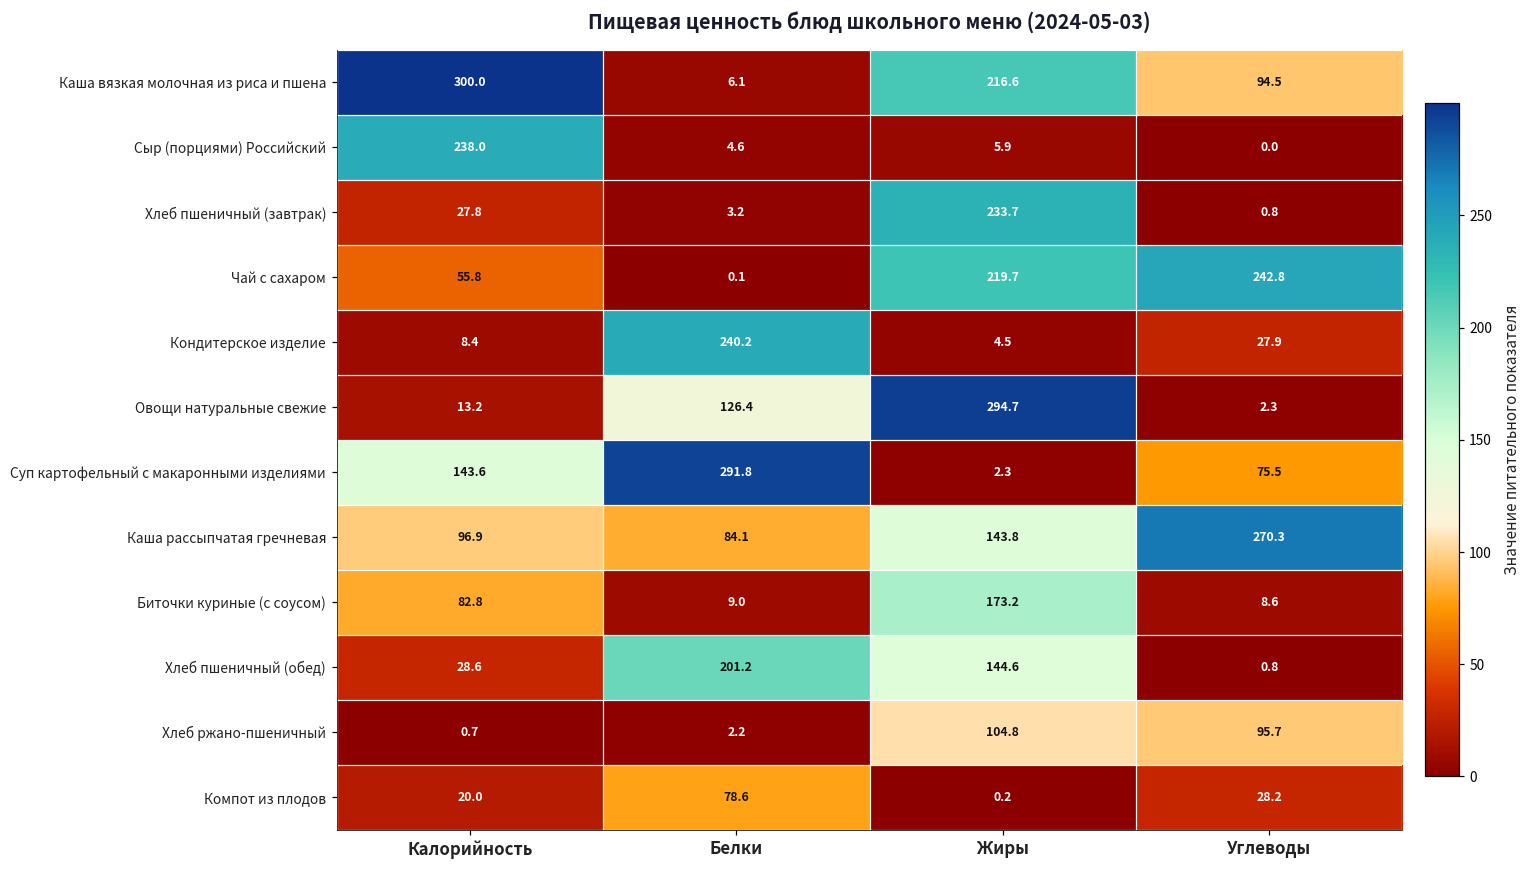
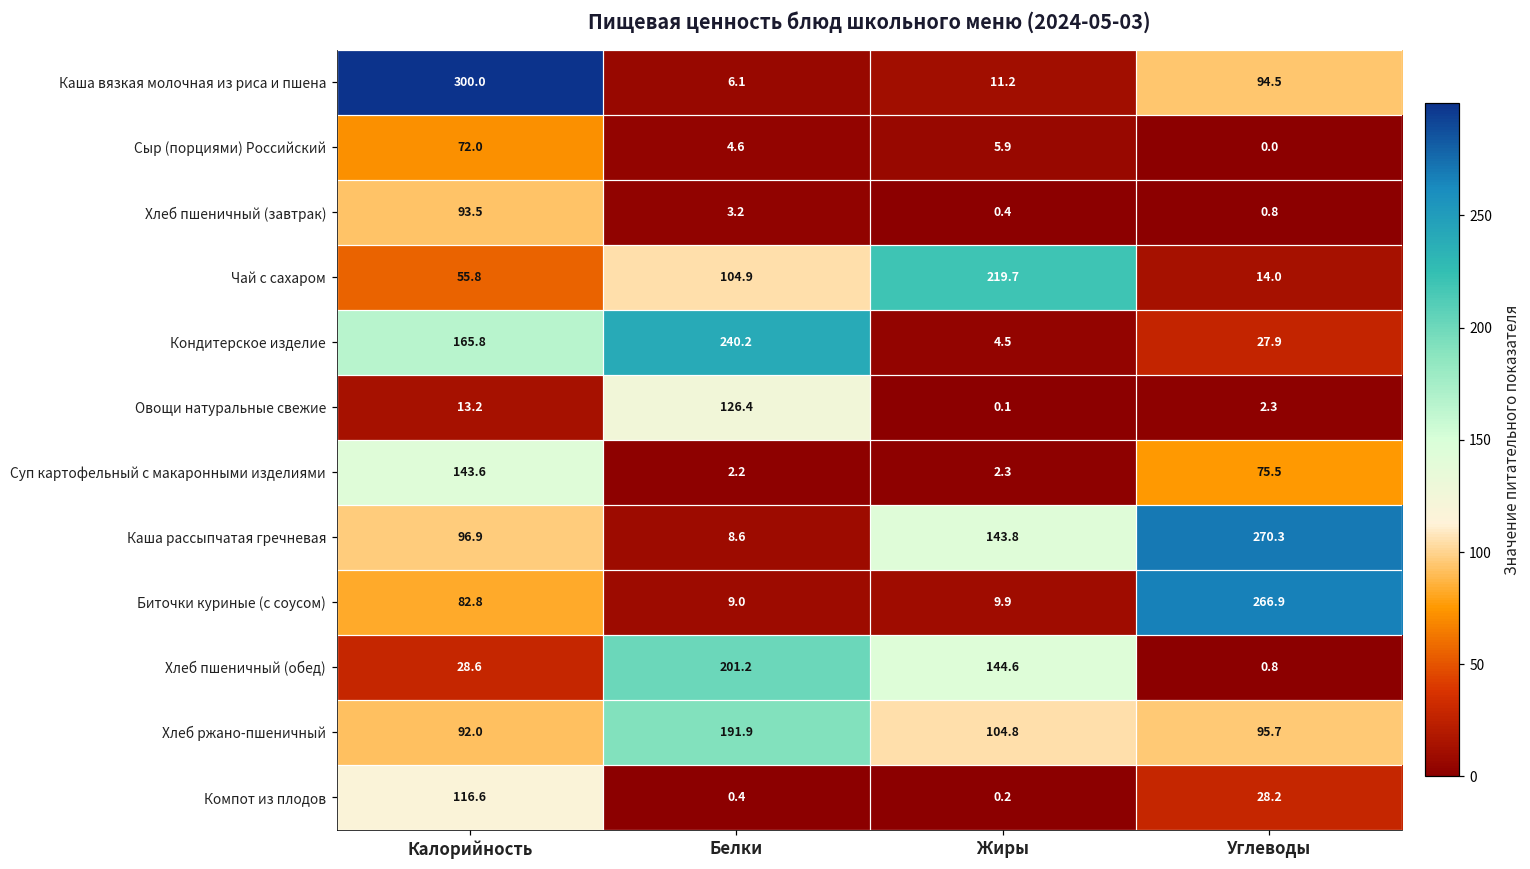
Каша вязкая молочная из риса и пшена, Жиры: 216.6 -> 11.2
Сыр (порциями) Российский, Калорийность: 238.0 -> 72.0
Хлеб пшеничный (завтрак), Калорийность: 27.8 -> 93.5
Хлеб пшеничный (завтрак), Жиры: 233.7 -> 0.4
Чай с сахаром, Белки: 0.1 -> 104.9
Чай с сахаром, Углеводы: 242.8 -> 14.0
Кондитерское изделие, Калорийность: 8.4 -> 165.8
Овощи натуральные свежие, Жиры: 294.7 -> 0.1
Суп картофельный с макаронными изделиями, Белки: 291.8 -> 2.2
Каша рассыпчатая гречневая, Белки: 84.1 -> 8.6
Биточки куриные (с соусом), Жиры: 173.2 -> 9.9
Биточки куриные (с соусом), Углеводы: 8.6 -> 266.9
Хлеб ржано-пшеничный, Калорийность: 0.7 -> 92.0
Хлеб ржано-пшеничный, Белки: 2.2 -> 191.9
Компот из плодов, Калорийность: 20.0 -> 116.6
Компот из плодов, Белки: 78.6 -> 0.4
